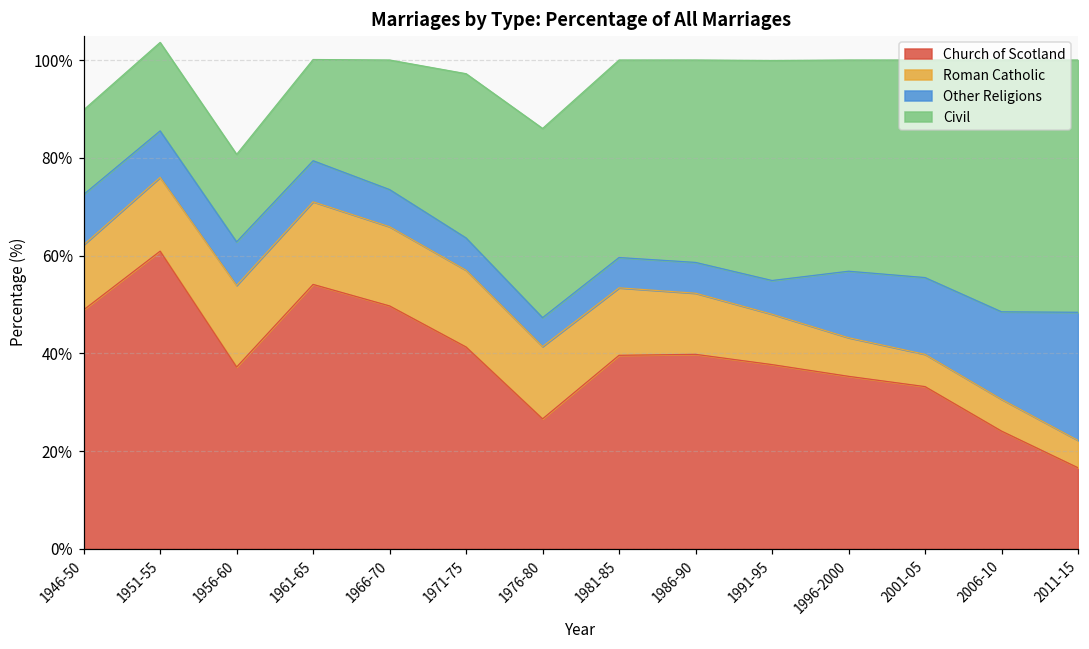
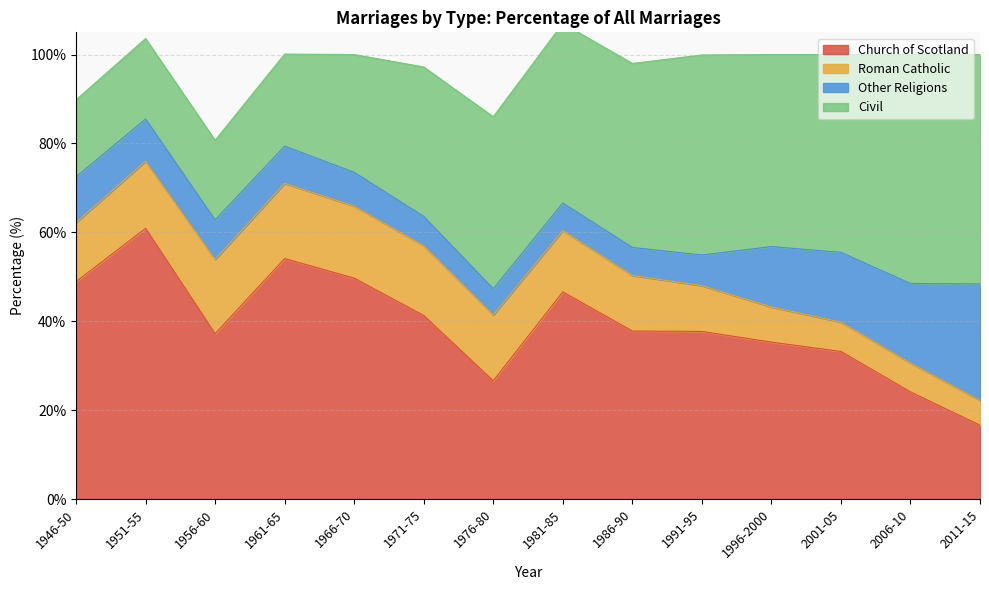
Church of Scotland, 1981-85: 40% -> 47%
Church of Scotland, 1986-90: 40% -> 38%
